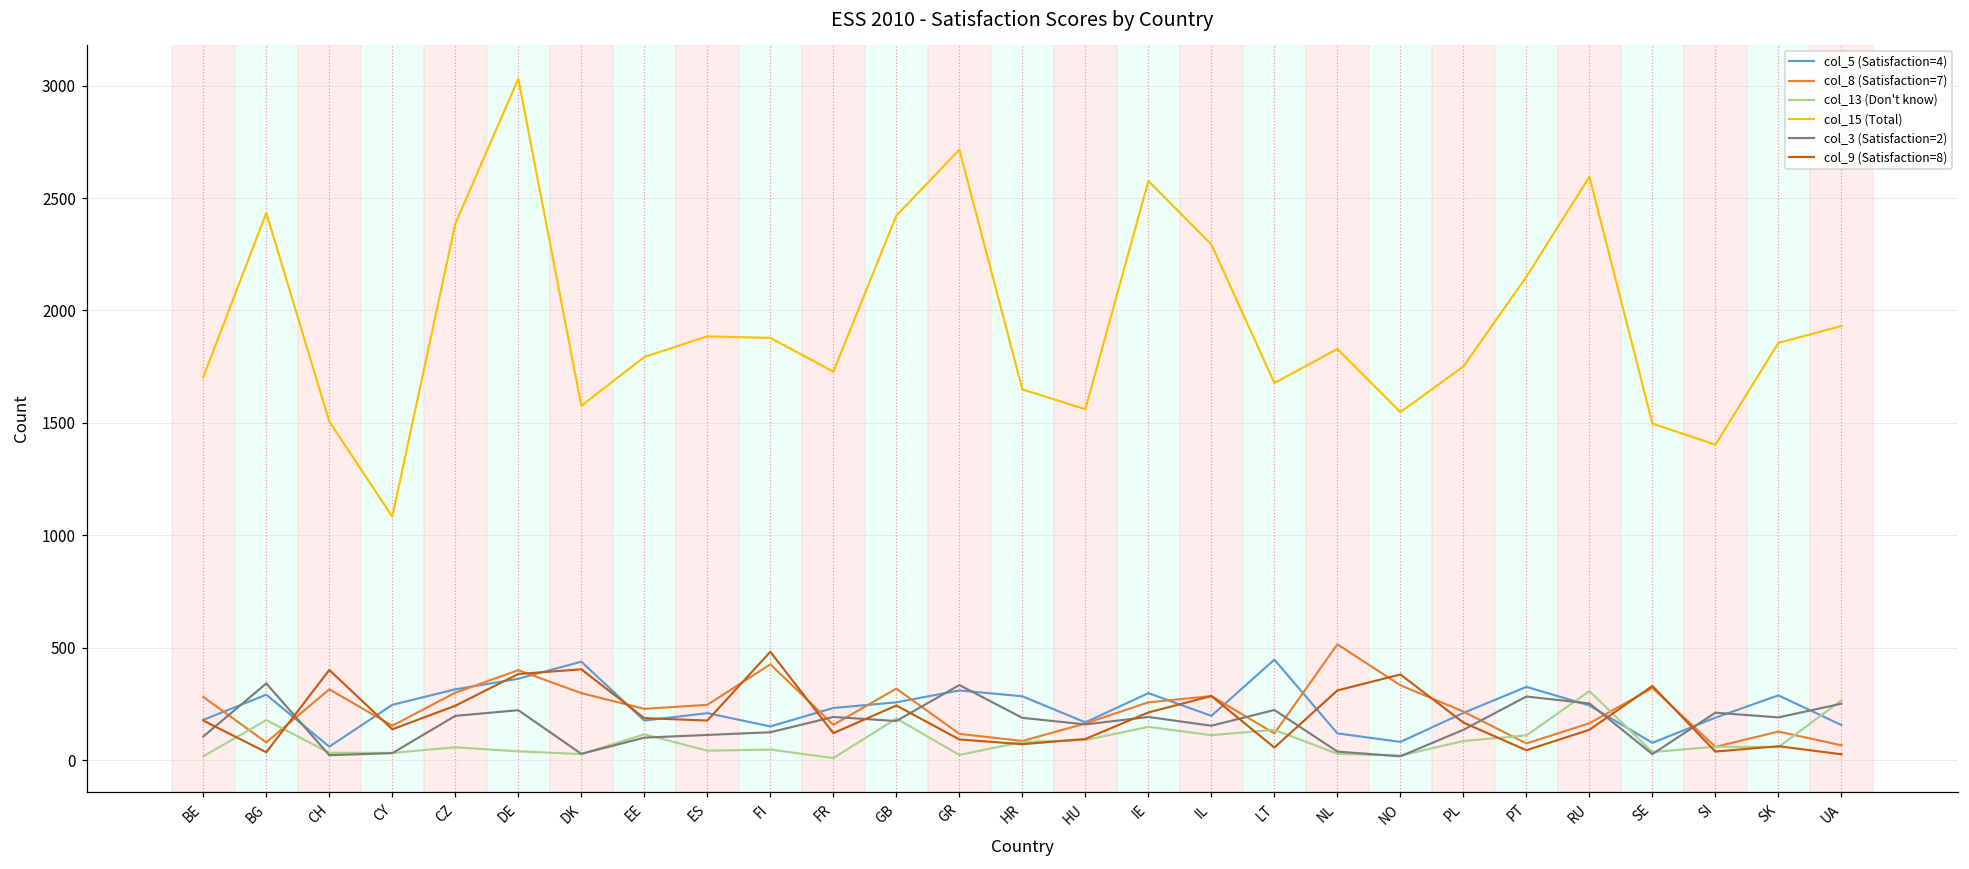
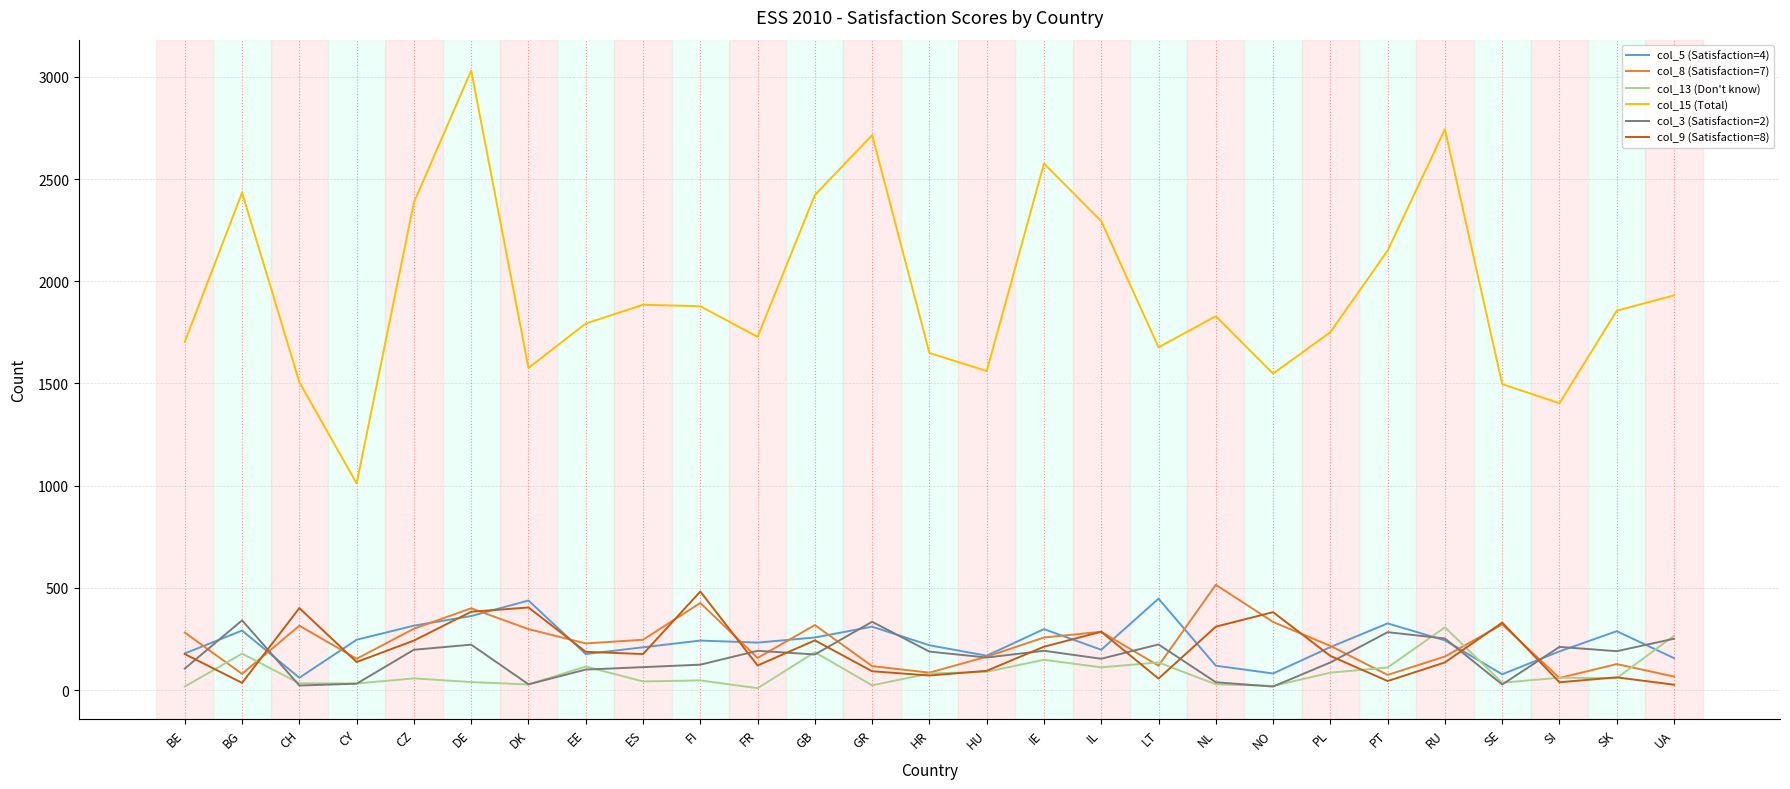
col_15 (Total), CY: 1080 -> 1010
col_5 (Satisfaction=4), FI: 150 -> 240
col_5 (Satisfaction=4), HR: 280 -> 220
col_15 (Total), RU: 2600 -> 2740
